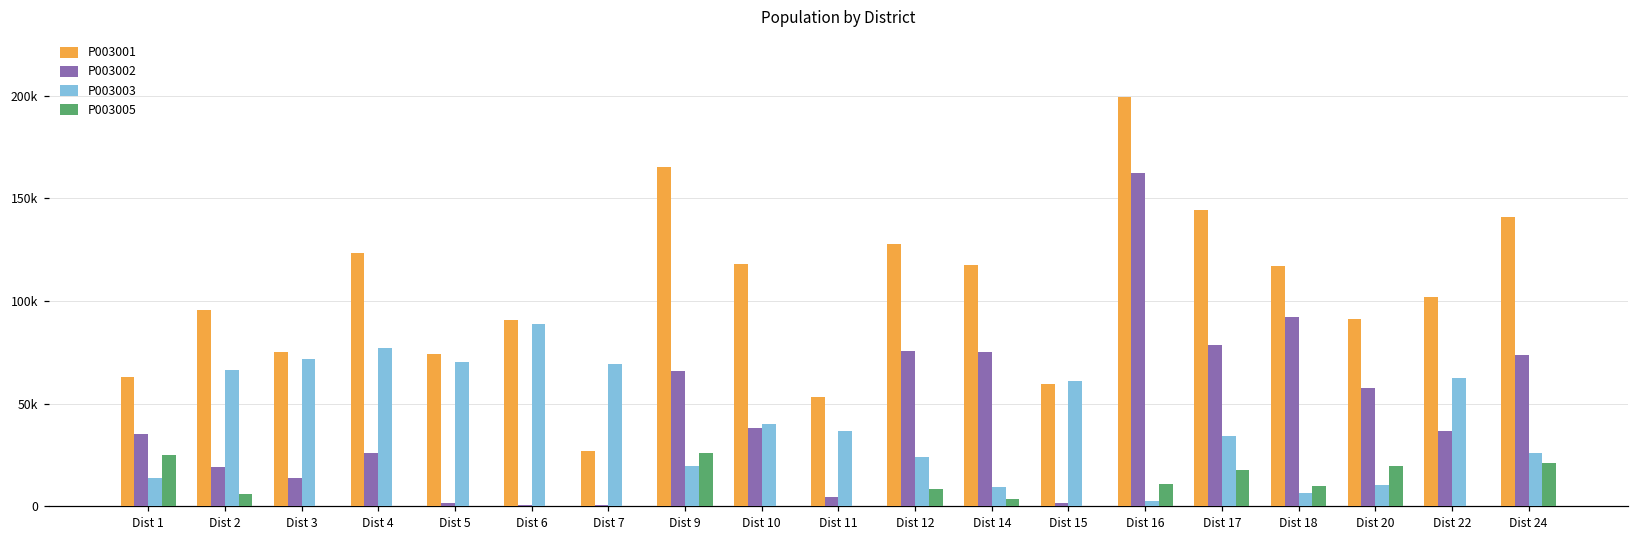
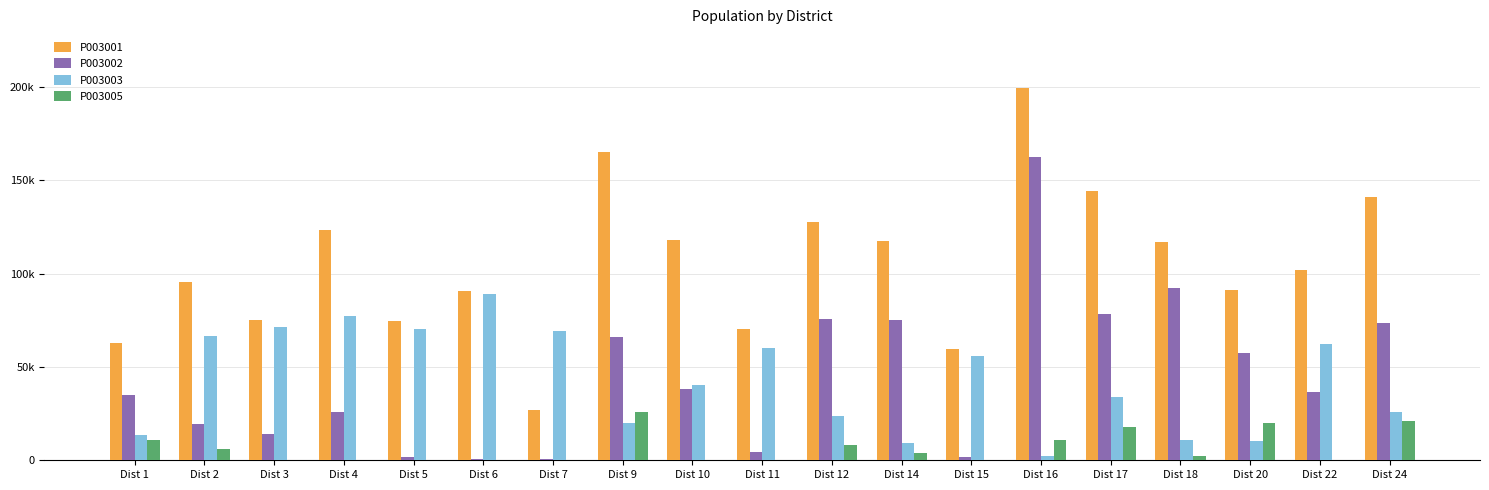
P003005, Dist 1: 25000 -> 11000
P003001, Dist 11: 53000 -> 70000
P003003, Dist 11: 37000 -> 60000
P003003, Dist 15: 61000 -> 56000
P003003, Dist 18: 7000 -> 11000
P003005, Dist 18: 10000 -> 2000
